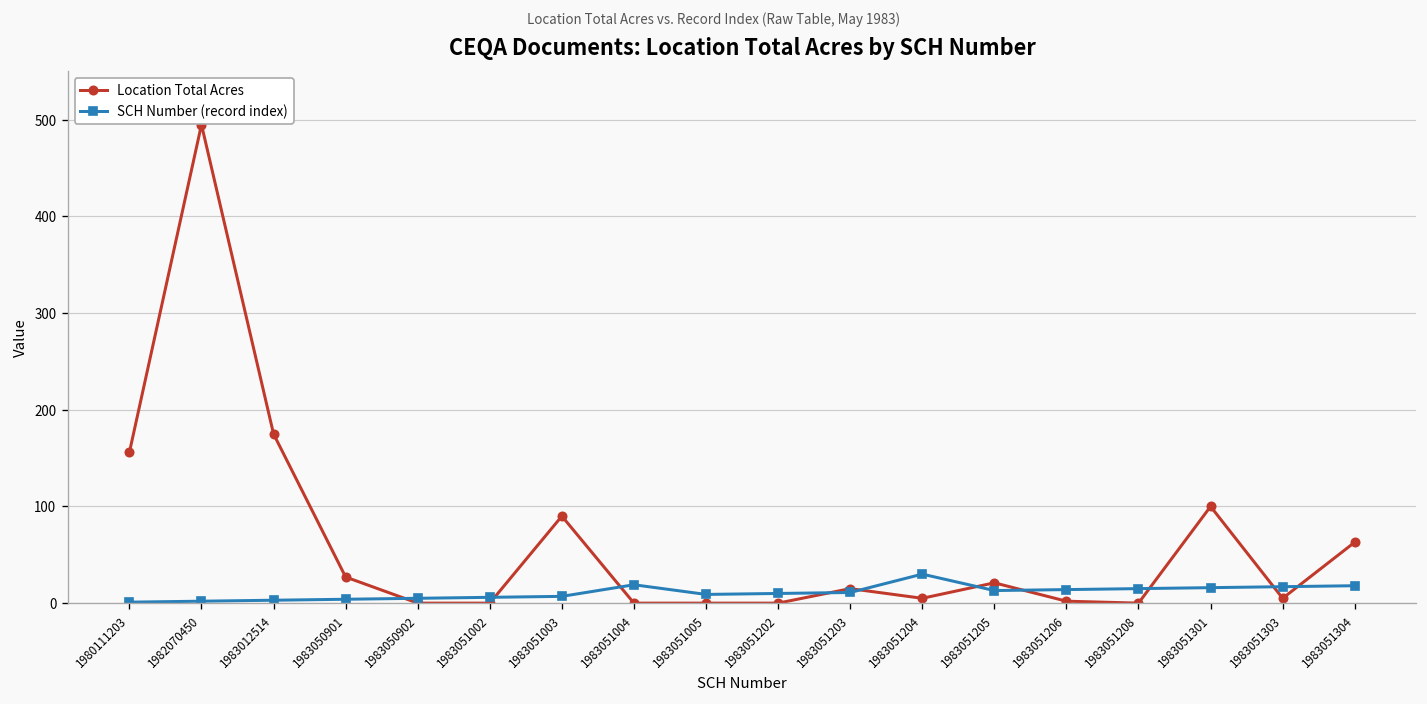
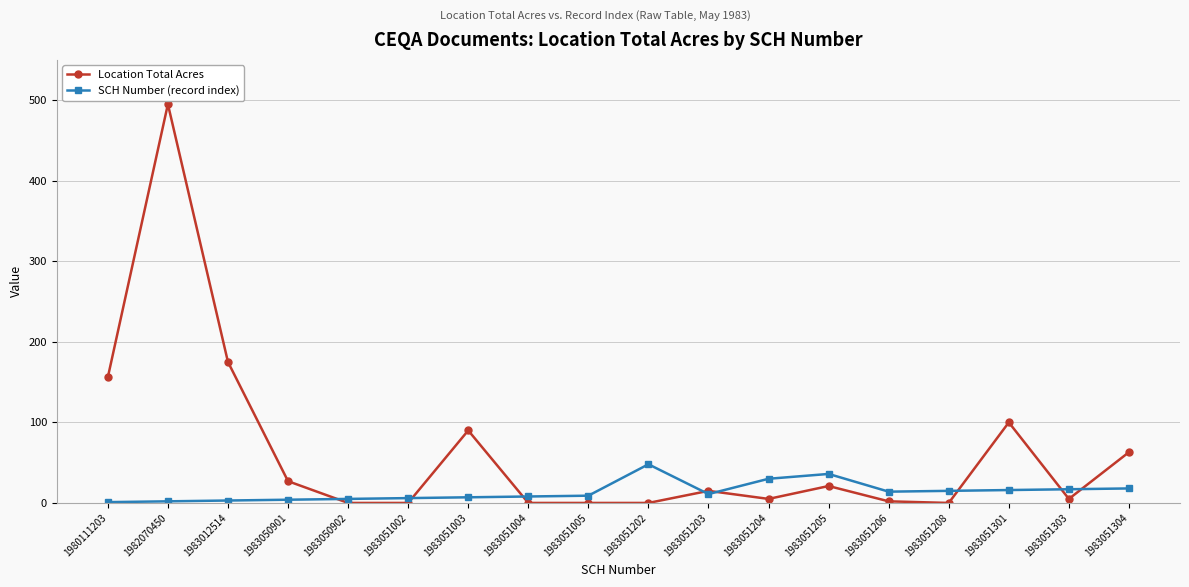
SCH Number (record index), 1983051004: 20 -> 10
SCH Number (record index), 1983051202: 10 -> 50
SCH Number (record index), 1983051205: 10 -> 40
